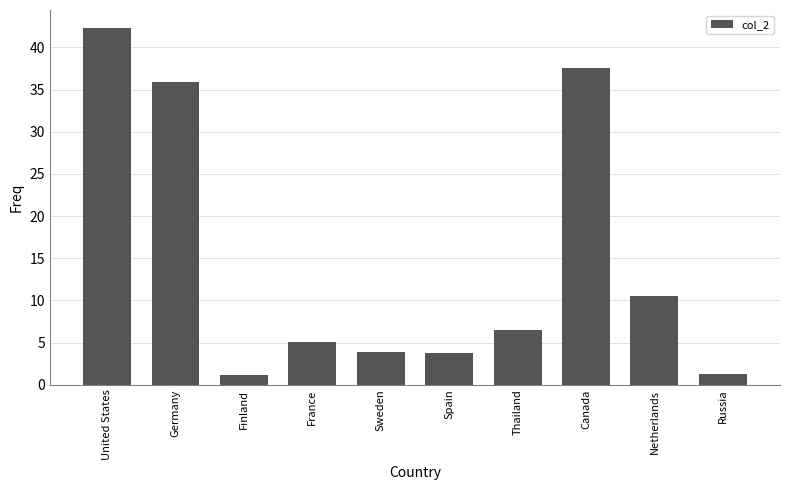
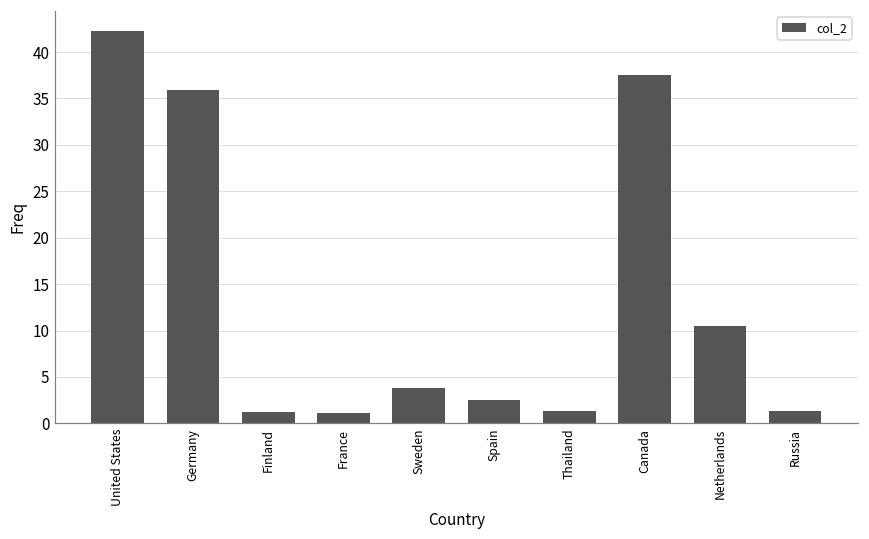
France: 5 -> 1
Spain: 4 -> 3
Thailand: 6 -> 1
